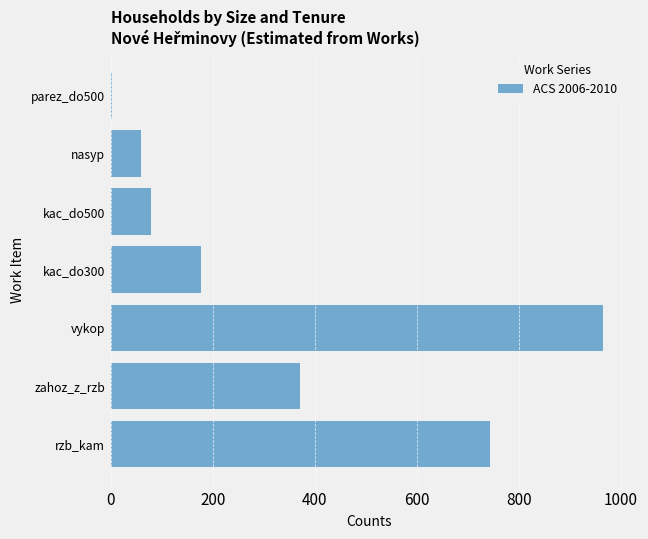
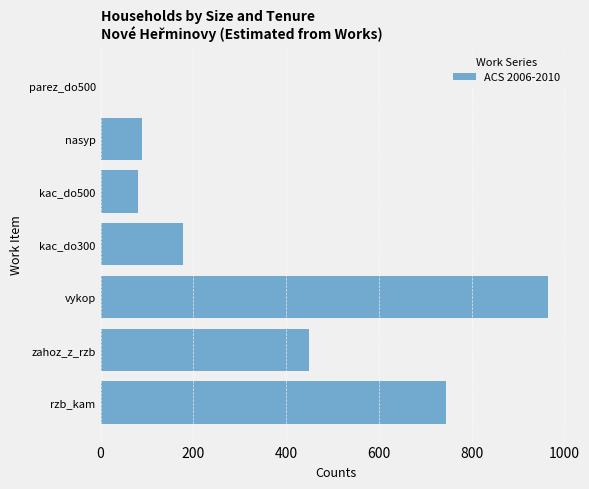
nasyp: 60 -> 90
zahoz_z_rzb: 370 -> 450
